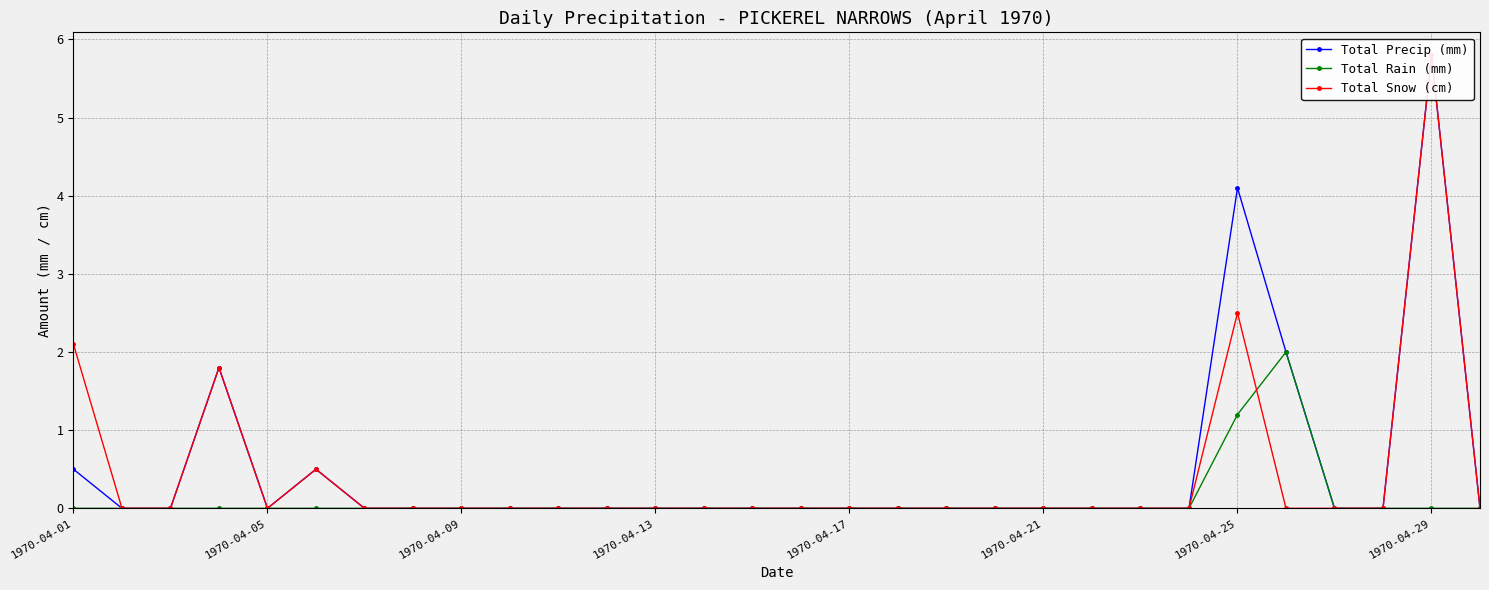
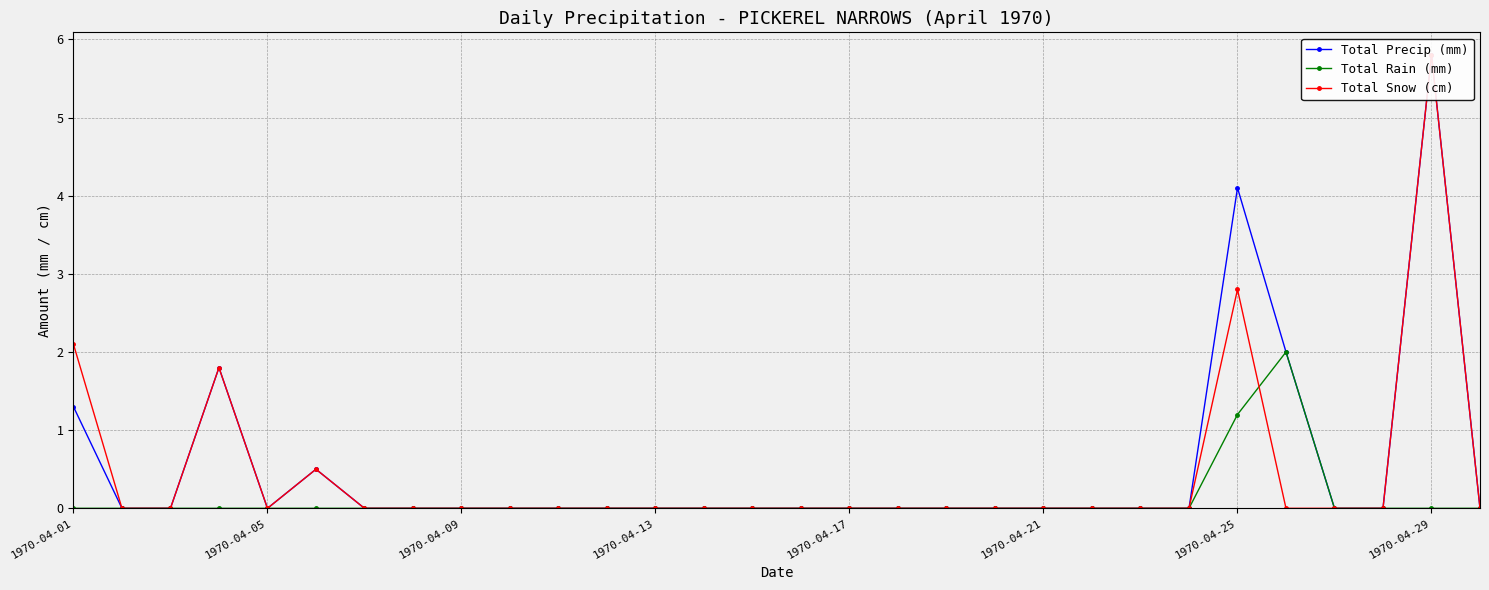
Total Precip (mm), 1970-04-01: 0.5 -> 1.3
Total Snow (cm), 1970-04-25: 2.5 -> 2.8
